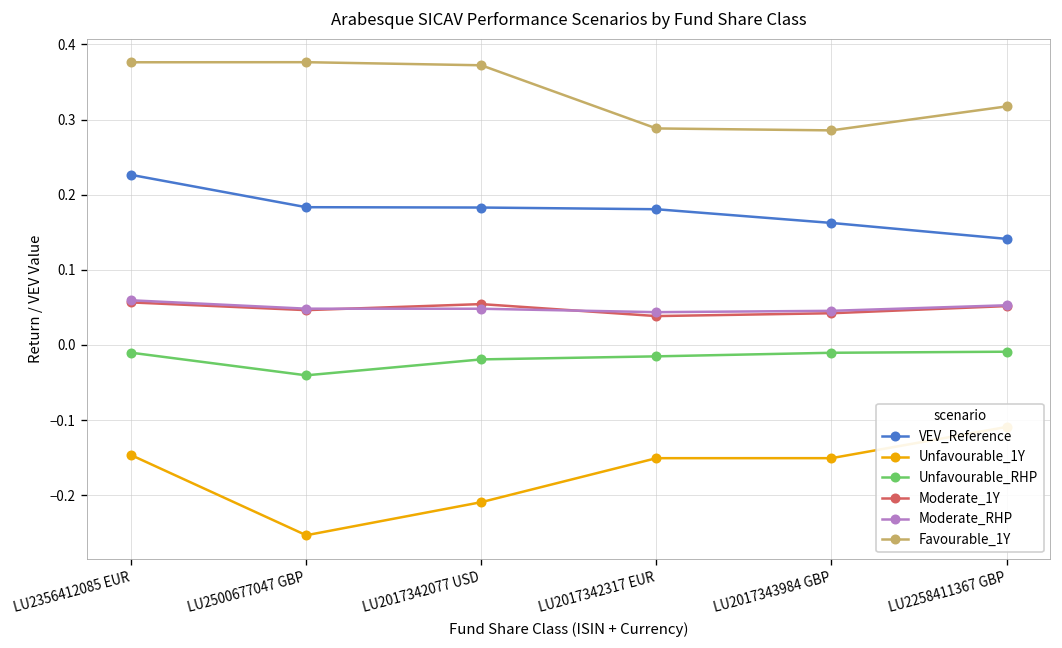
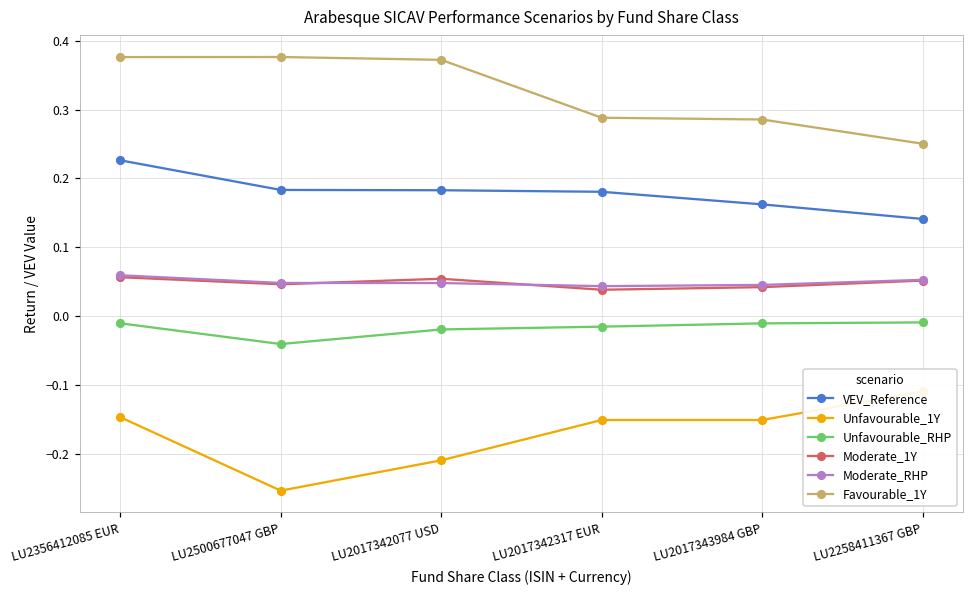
Favourable_1Y, LU2258411367 GBP: 0.32 -> 0.25
